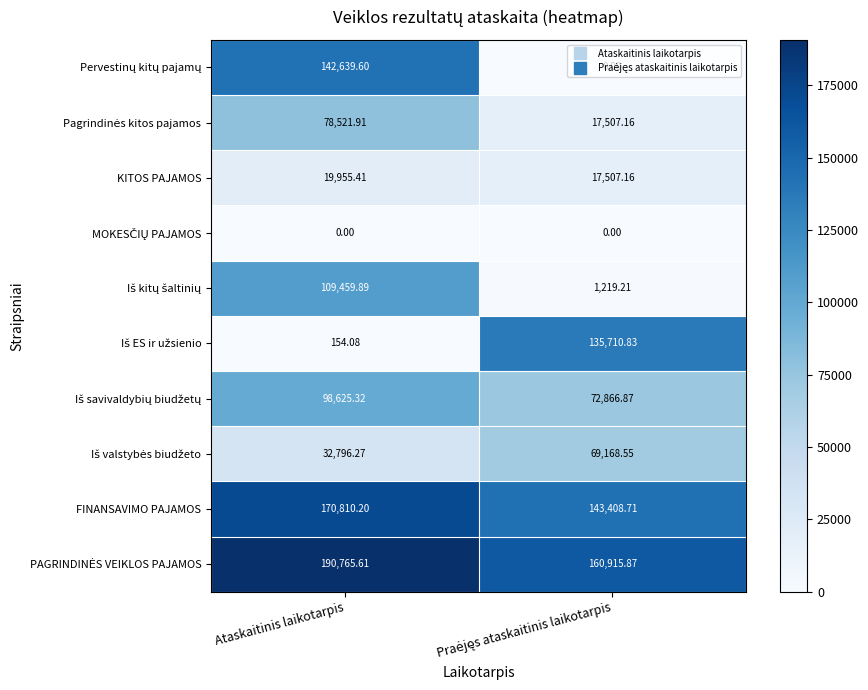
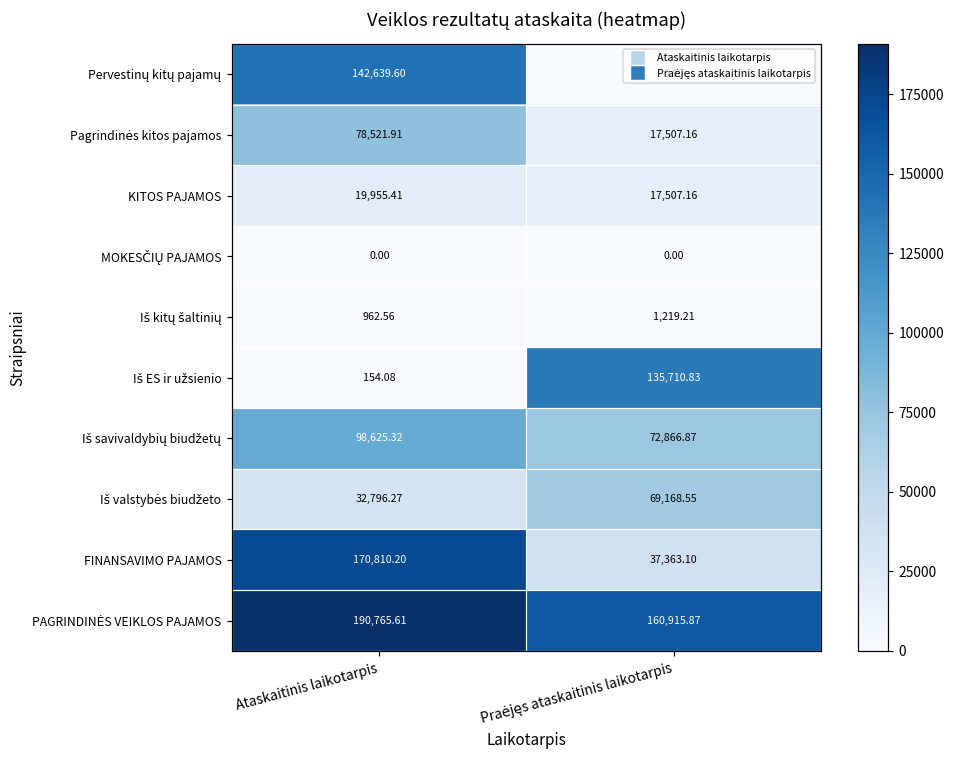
Iš kitų šaltinių, Ataskaitinis laikotarpis: 109,459.89 -> 962.56
FINANSAVIMO PAJAMOS, Praėjęs ataskaitinis laikotarpis: 143,408.71 -> 37,363.10
